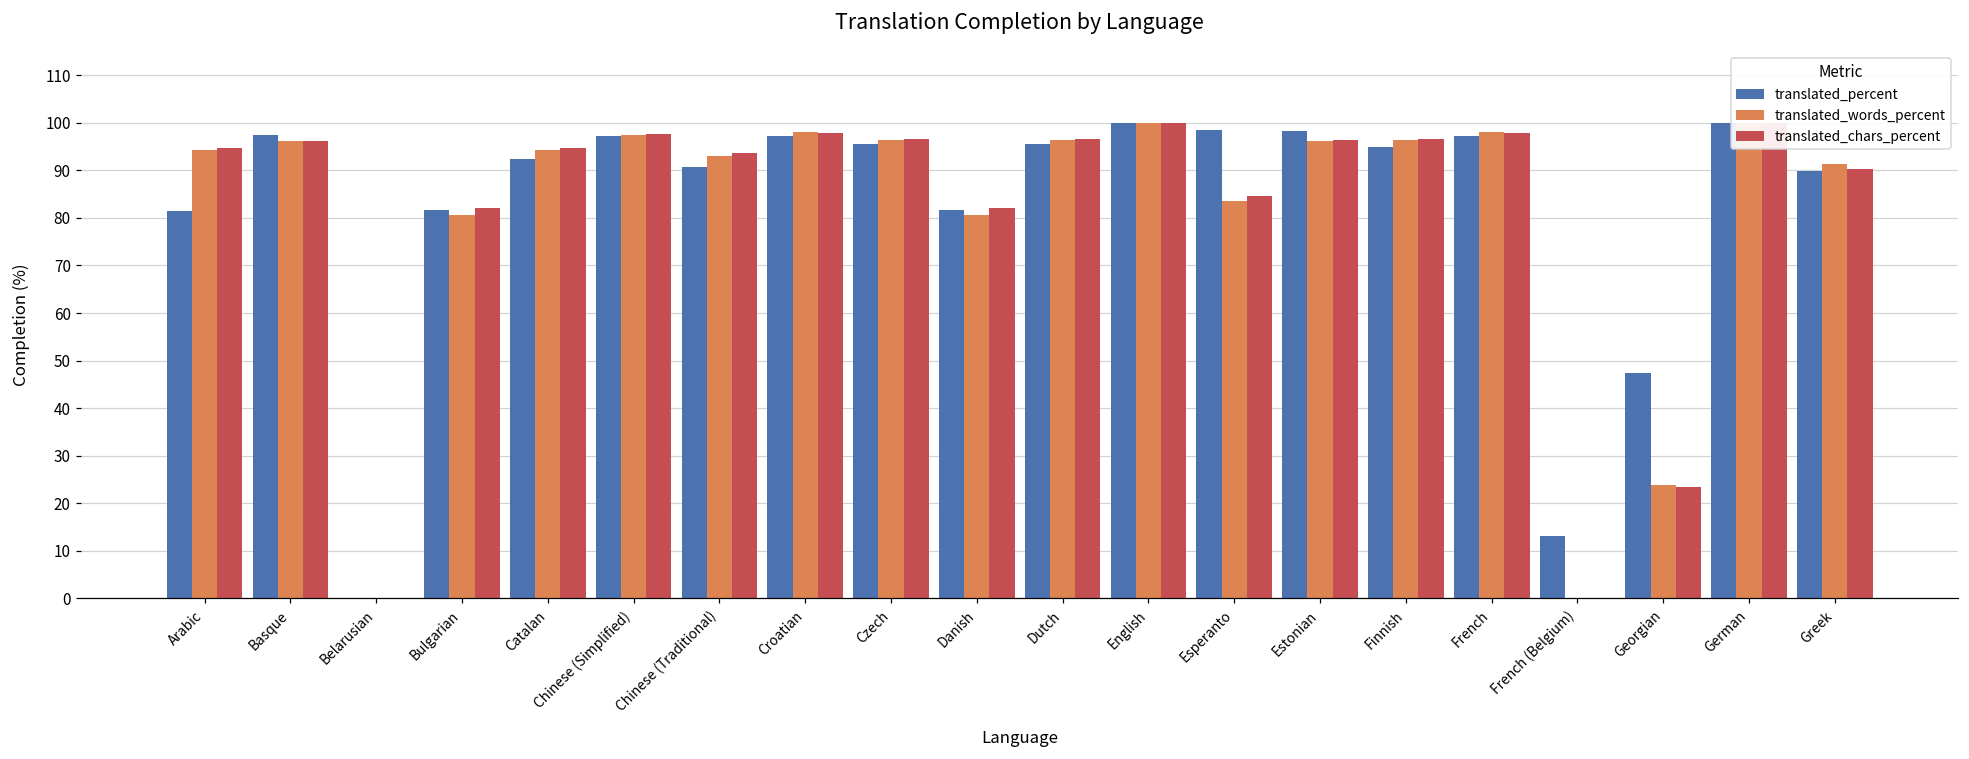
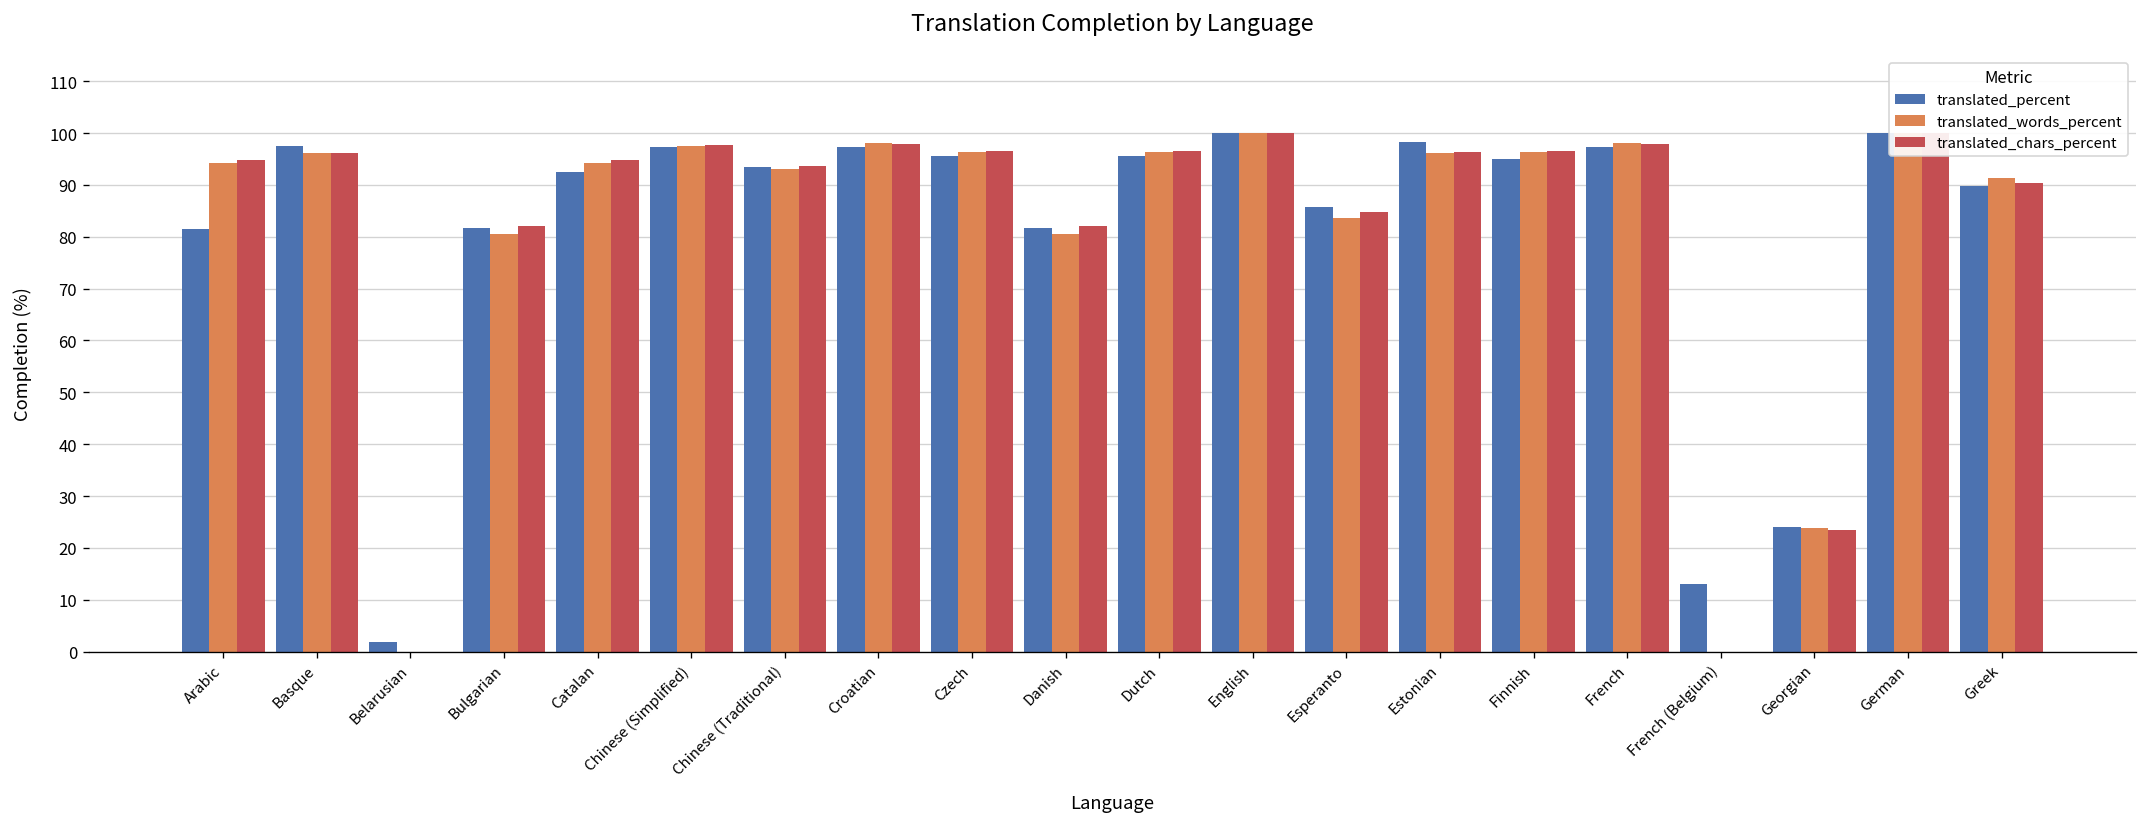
translated_percent, Belarusian: 0 -> 2
translated_percent, Chinese (Traditional): 91 -> 94
translated_percent, Esperanto: 98 -> 86
translated_percent, Georgian: 47 -> 24
